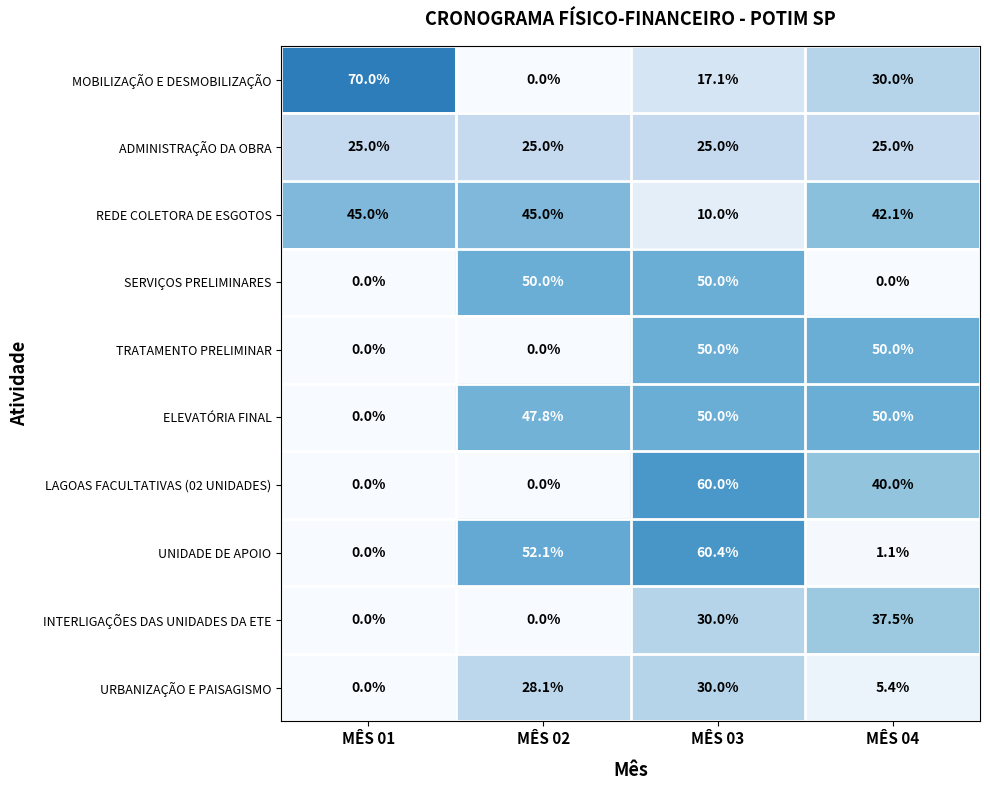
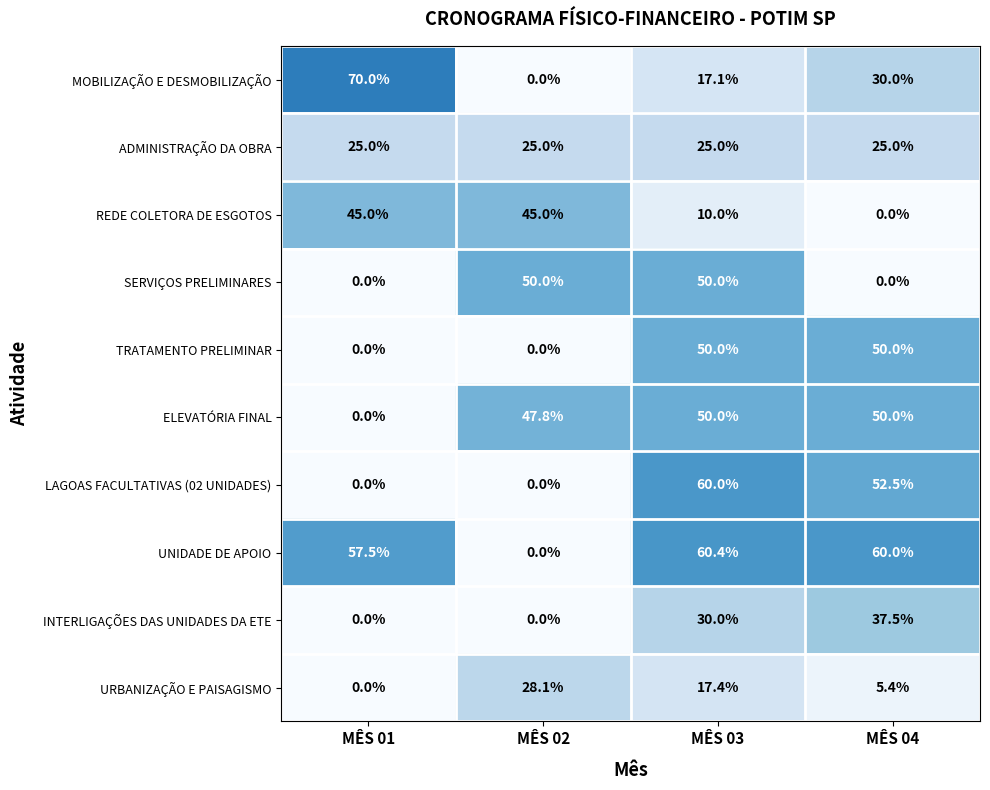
REDE COLETORA DE ESGOTOS, MÊS 04: 42.1% -> 0.0%
LAGOAS FACULTATIVAS (02 UNIDADES), MÊS 04: 40.0% -> 52.5%
UNIDADE DE APOIO, MÊS 01: 0.0% -> 57.5%
UNIDADE DE APOIO, MÊS 02: 52.1% -> 0.0%
UNIDADE DE APOIO, MÊS 04: 1.1% -> 60.0%
URBANIZAÇÃO E PAISAGISMO, MÊS 03: 30.0% -> 17.4%
